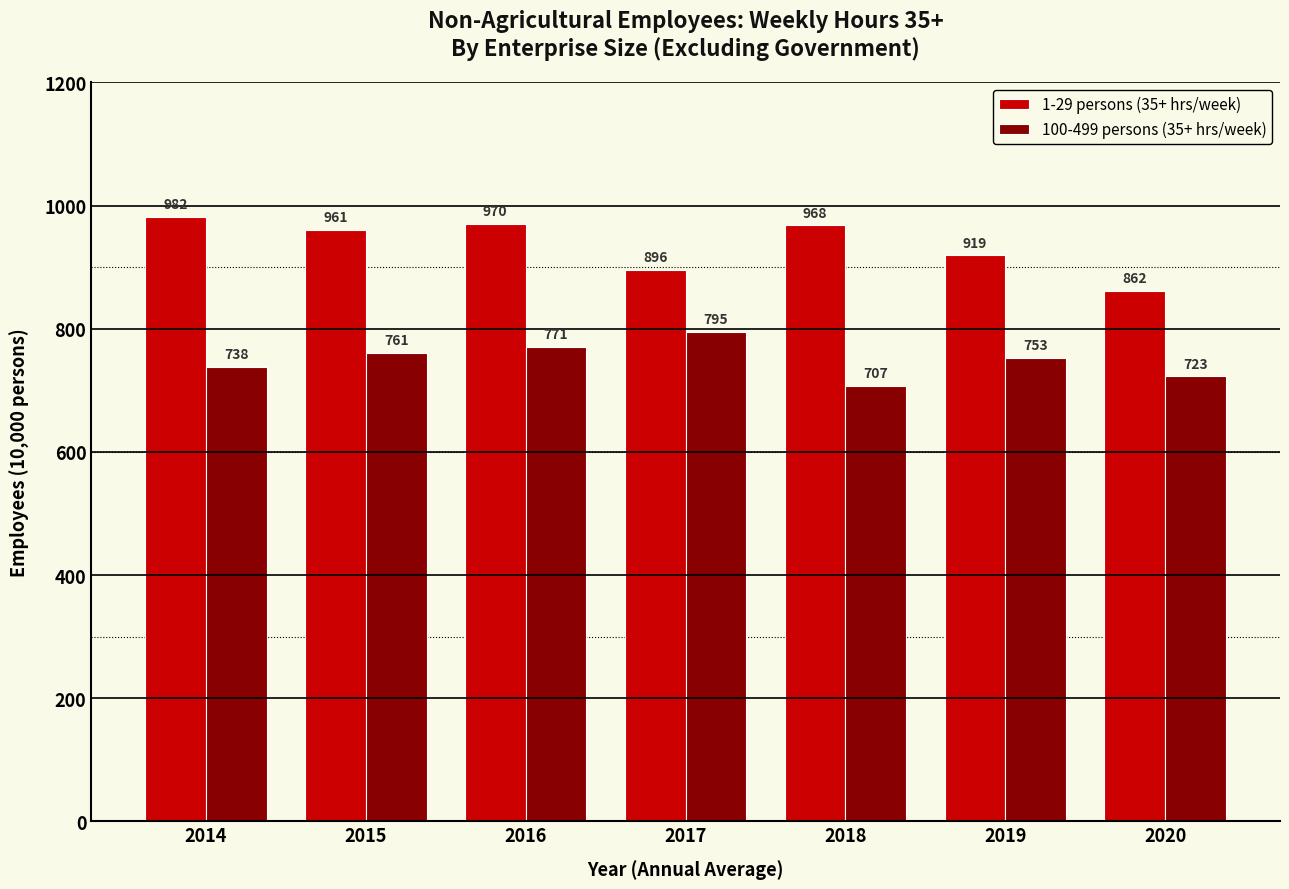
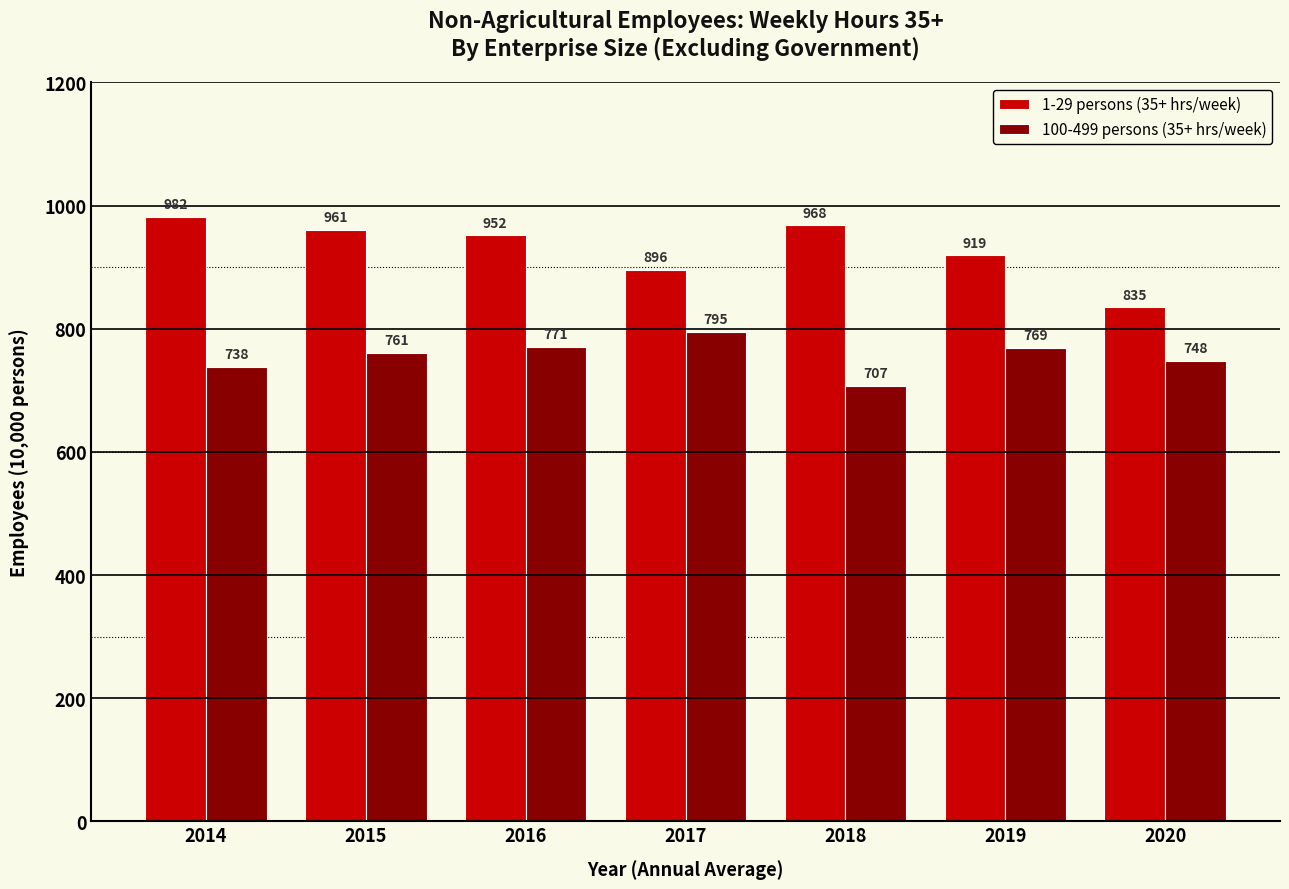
1-29 persons (35+ hrs/week), 2016: 970 -> 952
100-499 persons (35+ hrs/week), 2019: 753 -> 769
1-29 persons (35+ hrs/week), 2020: 862 -> 835
100-499 persons (35+ hrs/week), 2020: 723 -> 748
